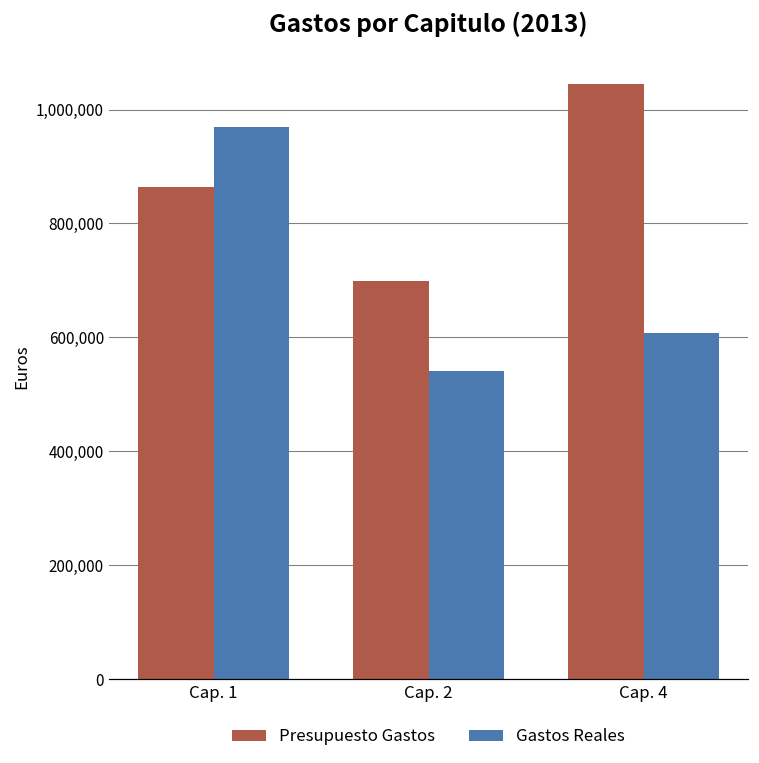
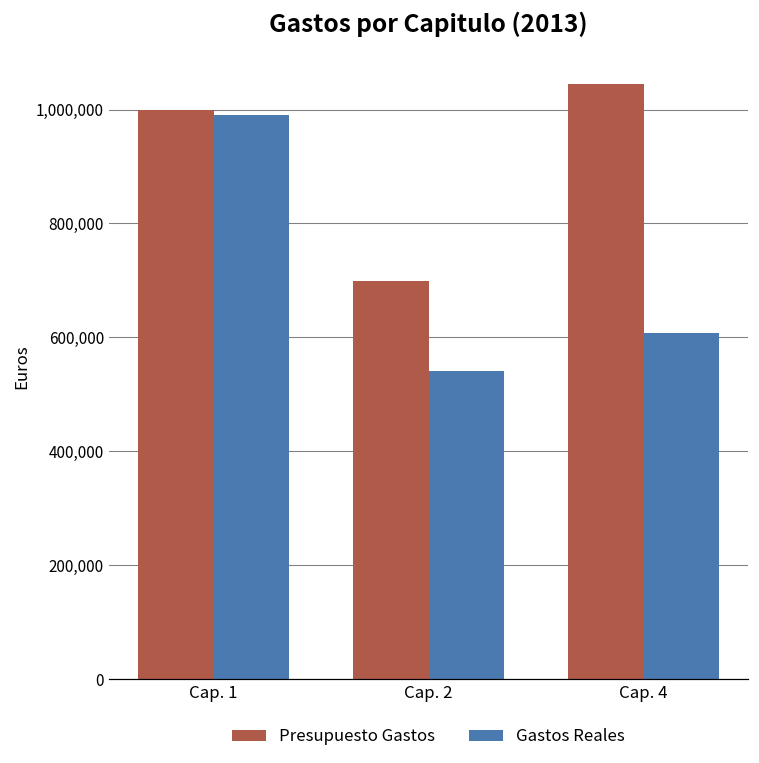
Presupuesto Gastos, Cap. 1: 860,000 -> 1,000,000
Gastos Reales, Cap. 1: 970,000 -> 990,000
